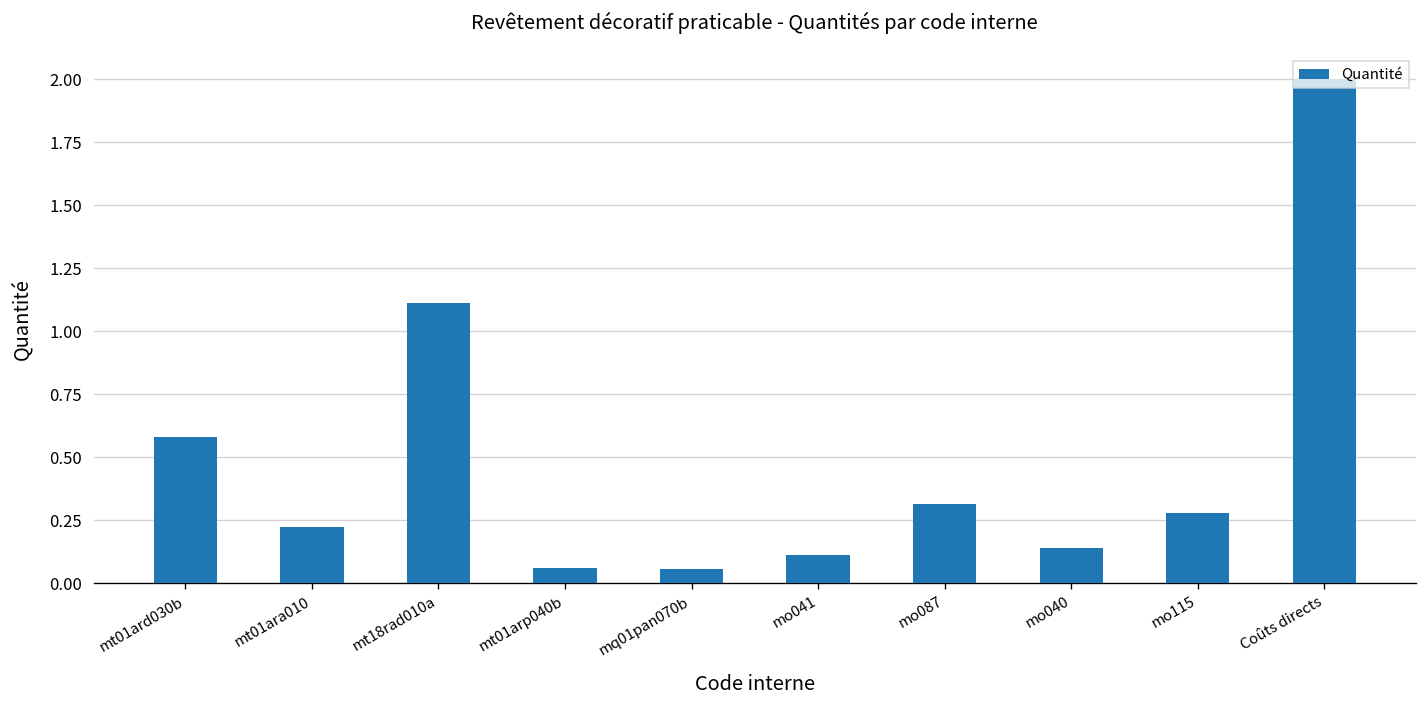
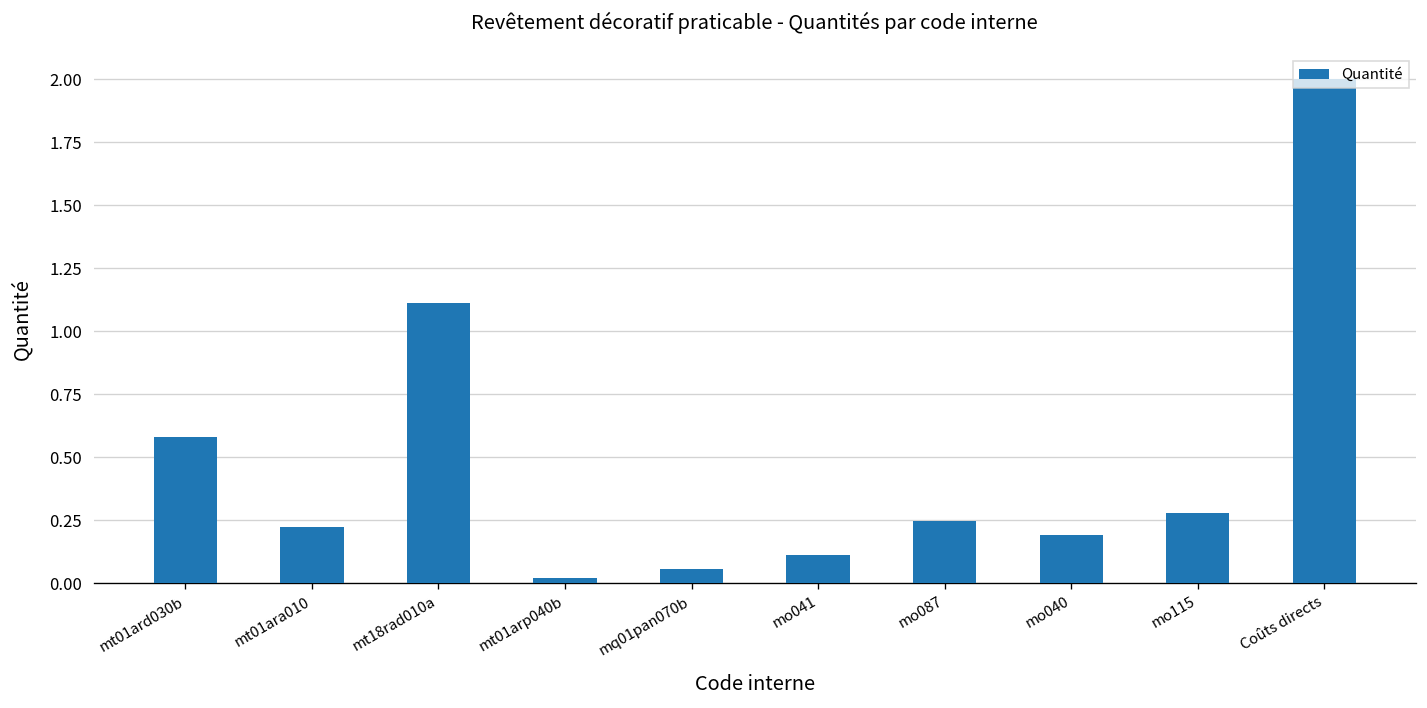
mt01arp040b: 0.06 -> 0.02
mo087: 0.32 -> 0.25
mo040: 0.14 -> 0.19
